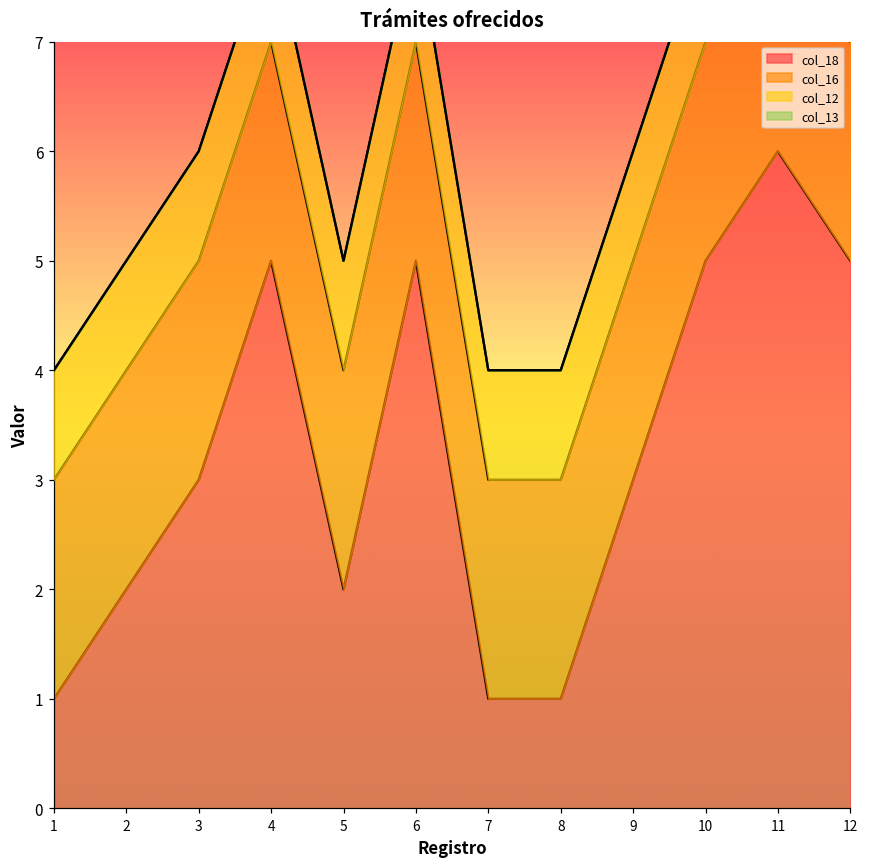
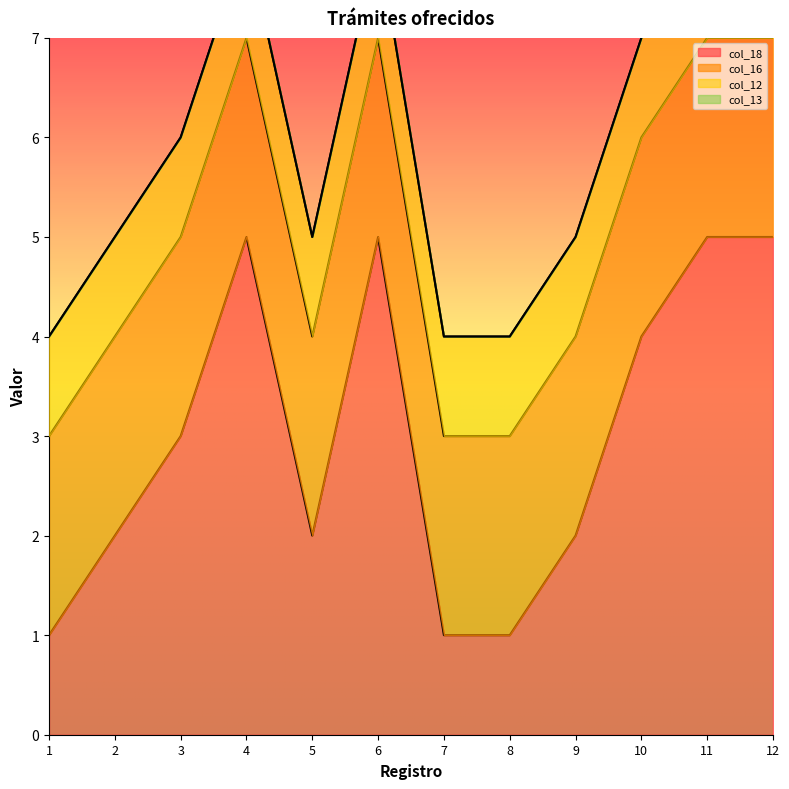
col_18, 9: 3 -> 2
col_18, 10: 5 -> 4
col_18, 11: 6 -> 5
